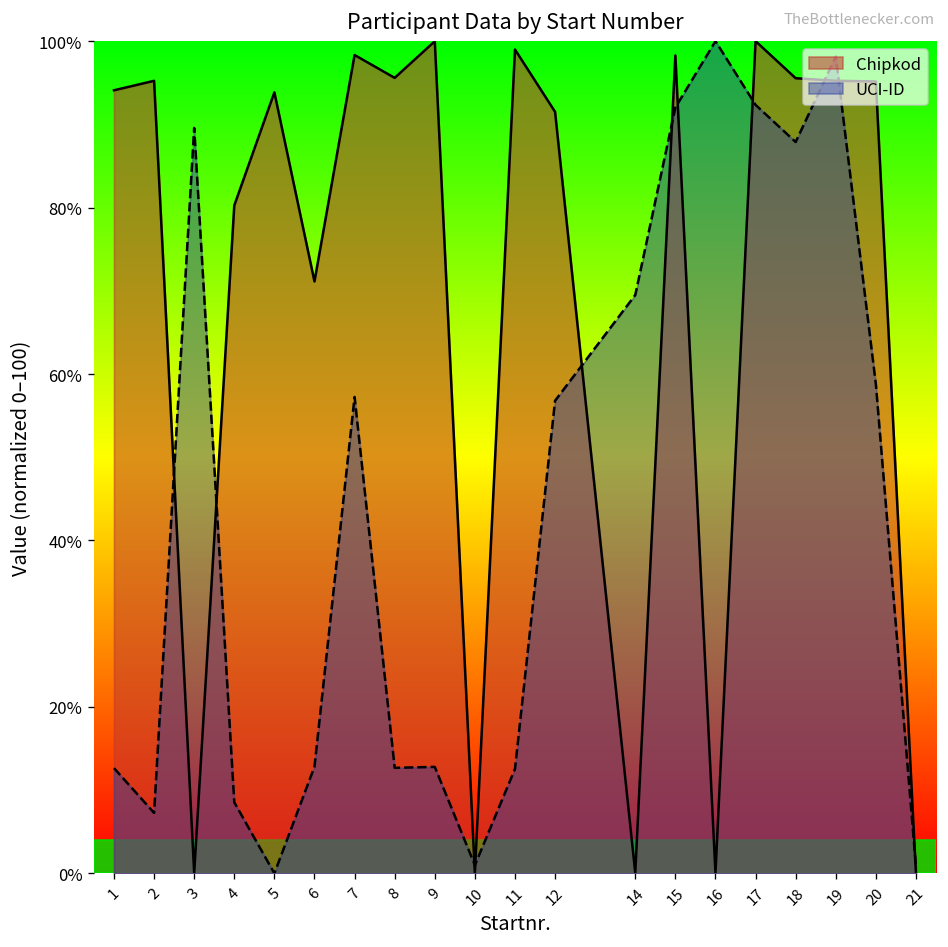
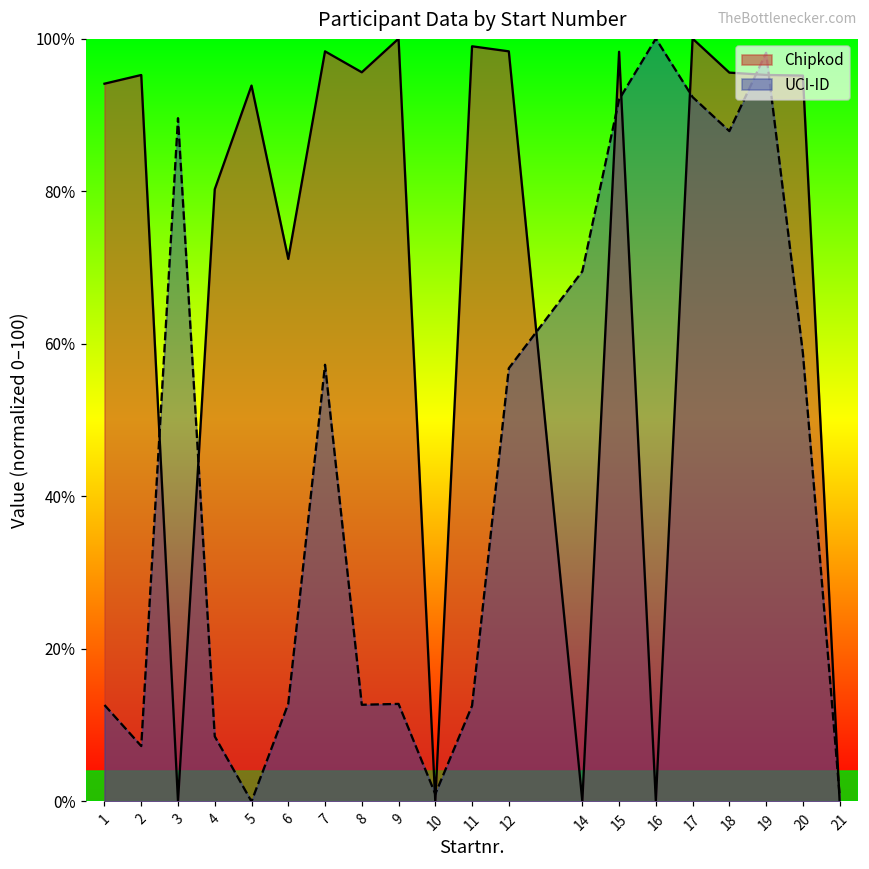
Chipkod, 12: 92% -> 98%
